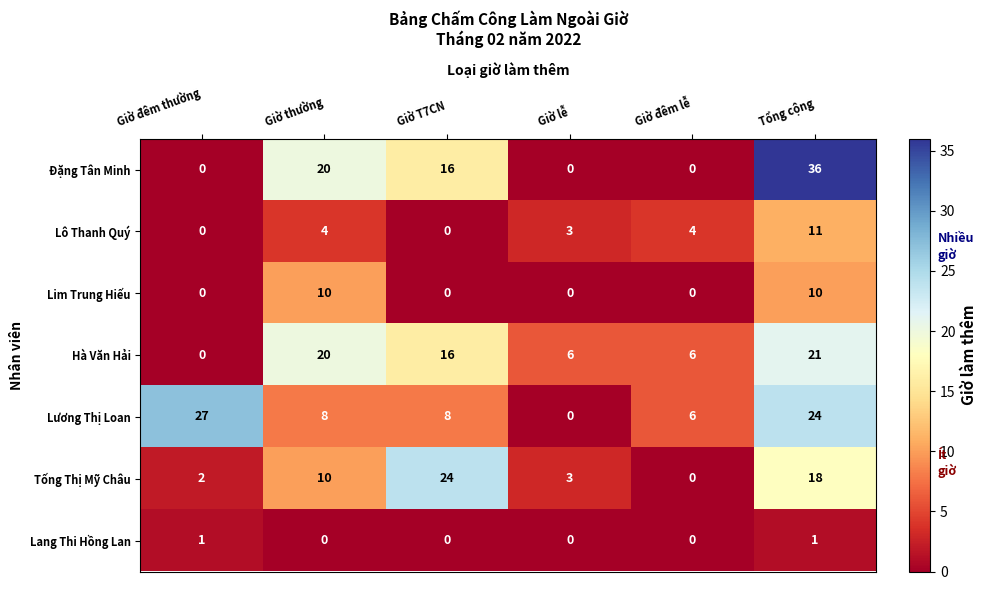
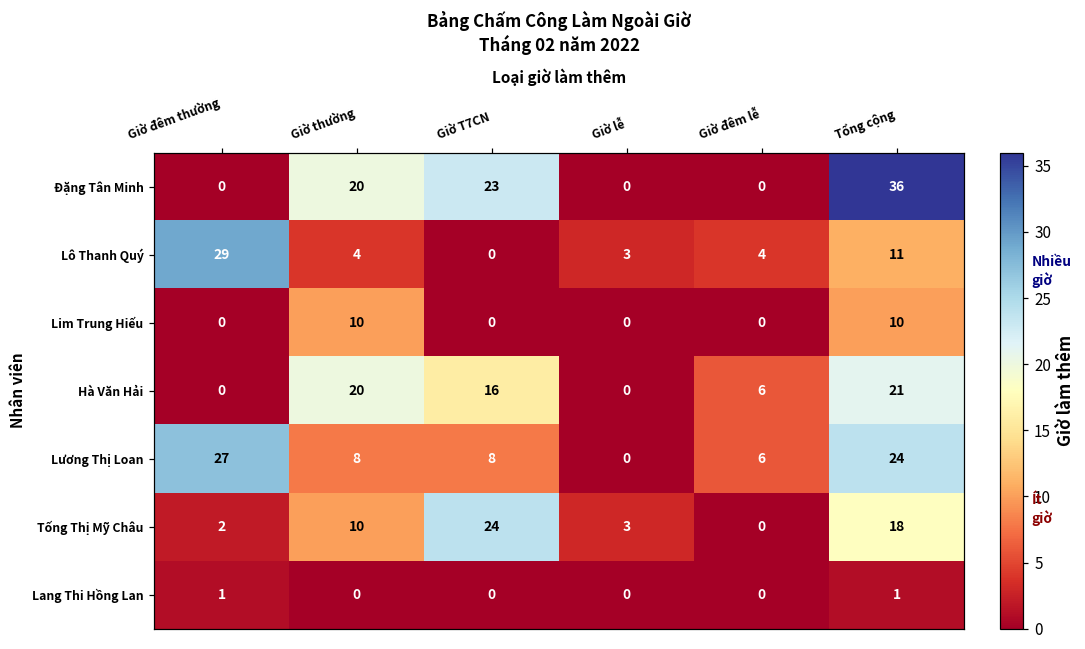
Đặng Tân Minh, Giờ T7CN: 16 -> 23
Lô Thanh Quý, Giờ đêm thường: 0 -> 29
Hà Văn Hải, Giờ lễ: 6 -> 0
